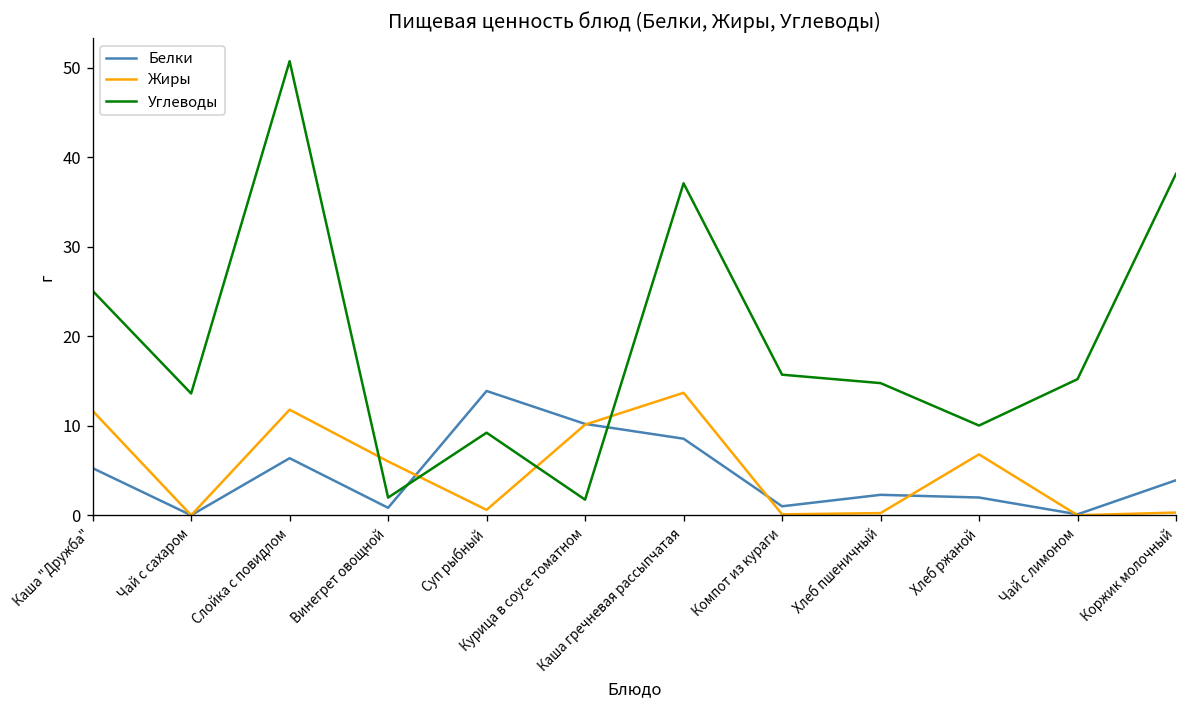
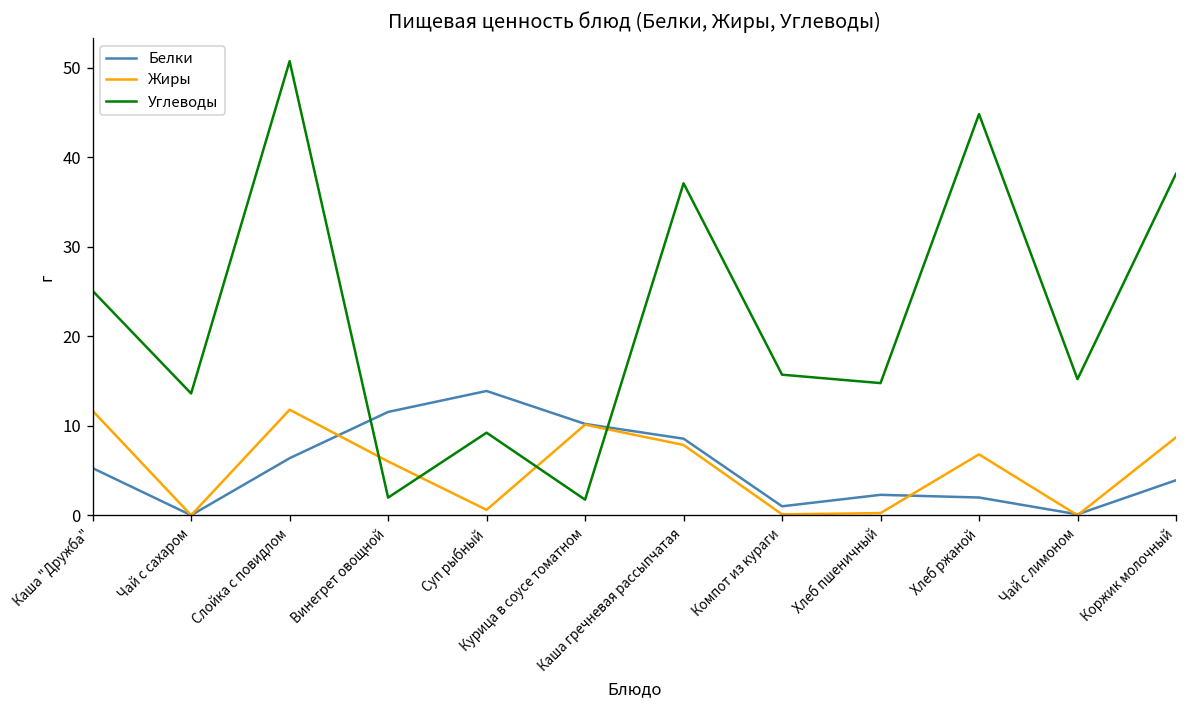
Белки, Винегрет овощной: 1 -> 12
Жиры, Каша гречневая рассыпчатая: 14 -> 8
Углеводы, Хлеб ржаной: 10 -> 45
Жиры, Коржик молочный: 0 -> 9
